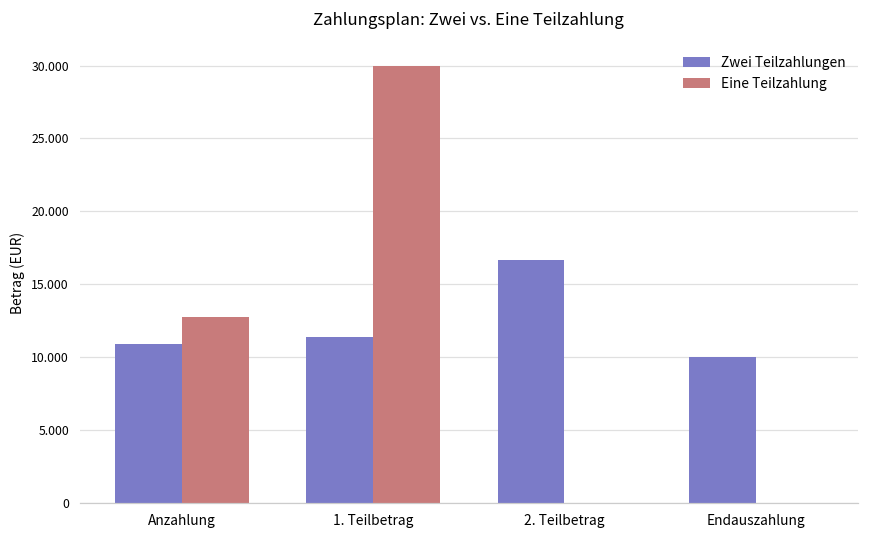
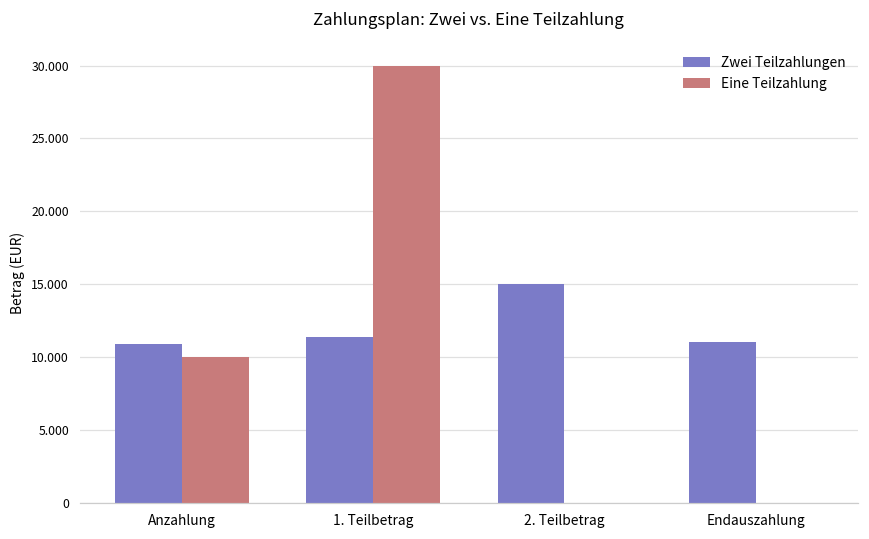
Eine Teilzahlung, Anzahlung: 12.8 -> 10.0
Zwei Teilzahlungen, 2. Teilbetrag: 16.6 -> 15.0
Zwei Teilzahlungen, Endauszahlung: 10.0 -> 11.0
